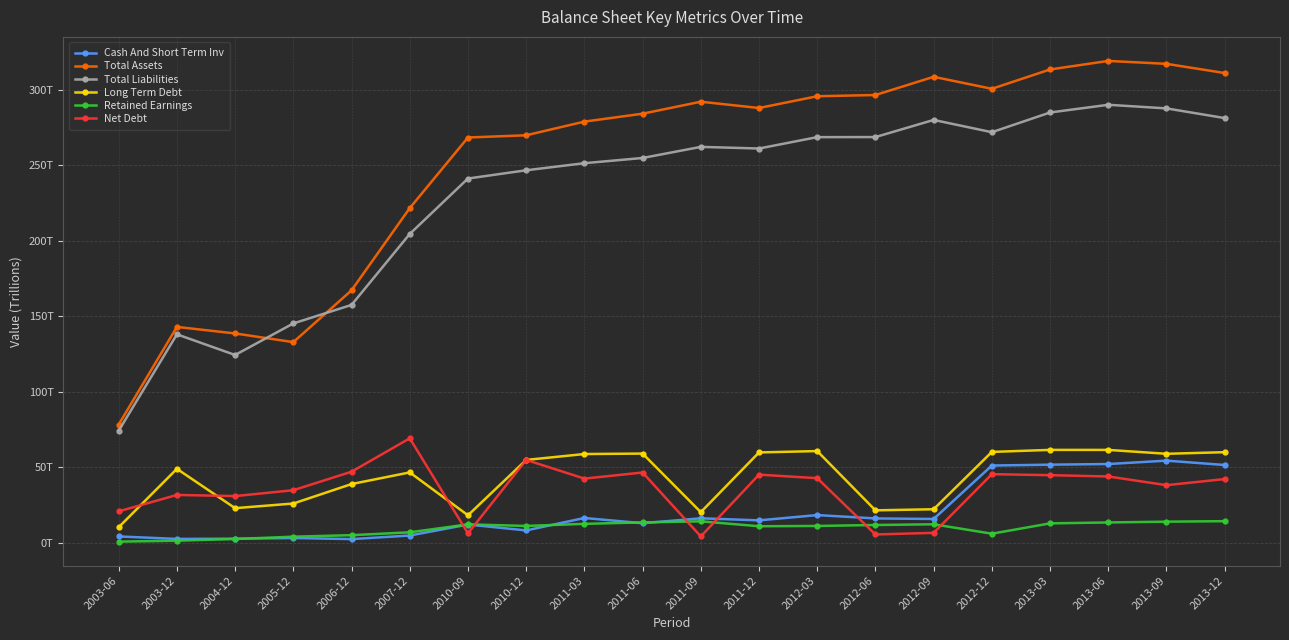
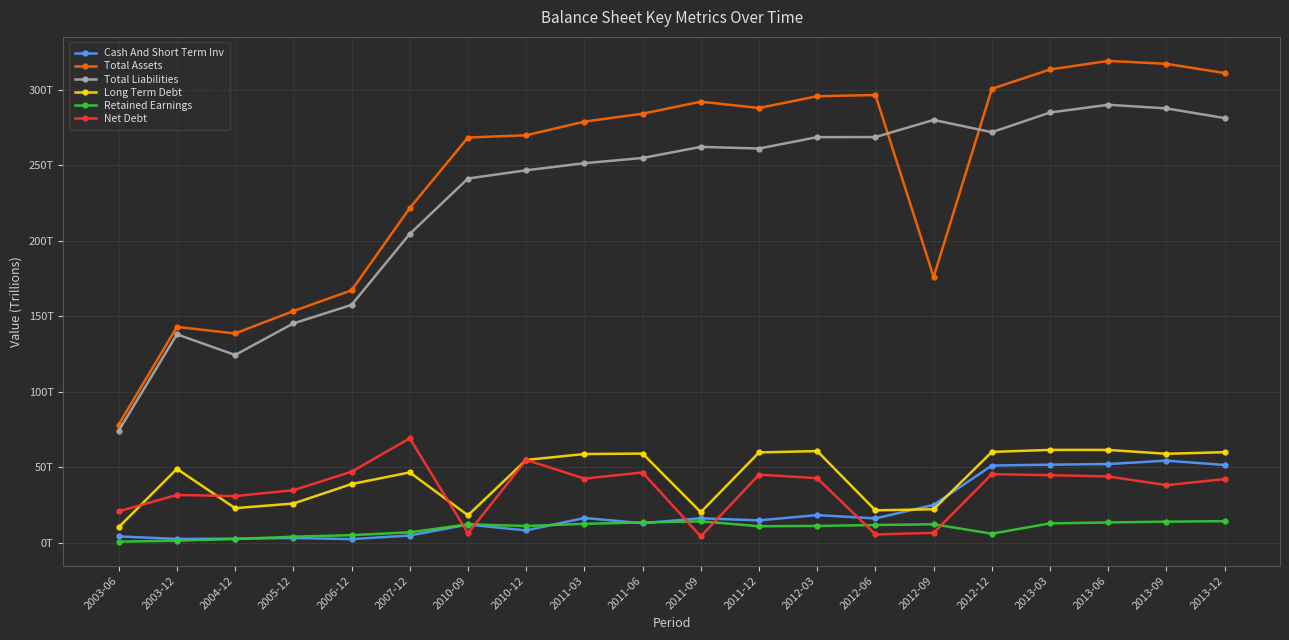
Total Assets, 2005-12: 133T -> 153T
Cash And Short Term Inv, 2012-09: 16T -> 25T
Total Assets, 2012-09: 309T -> 176T
